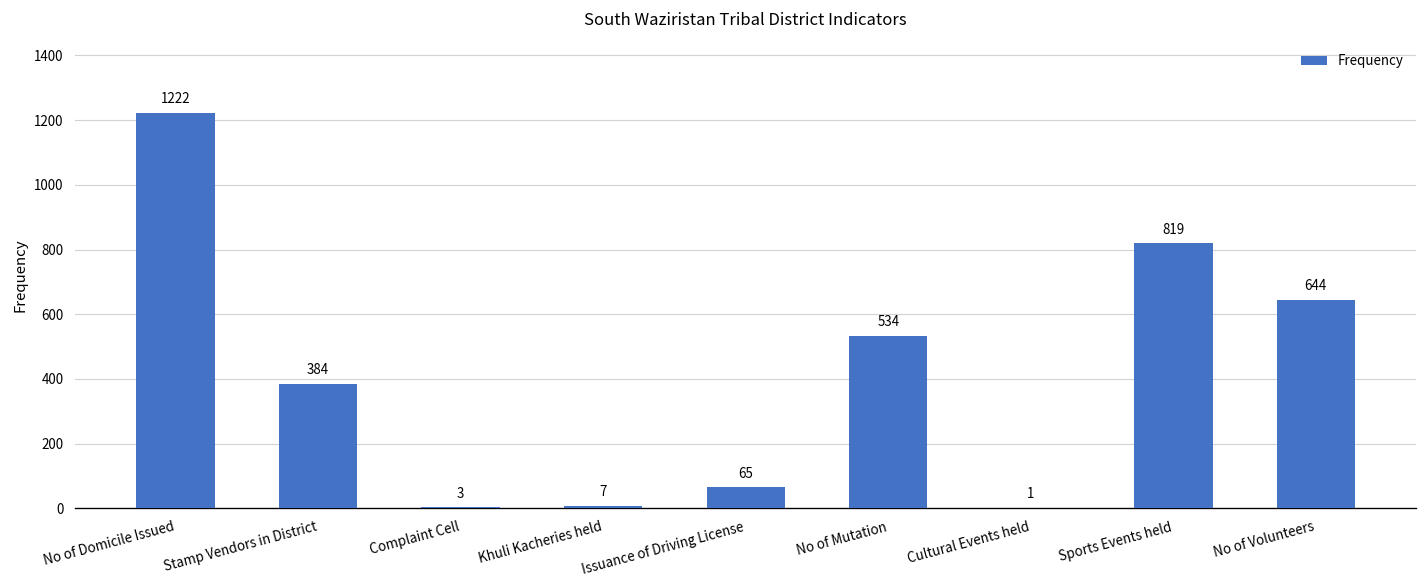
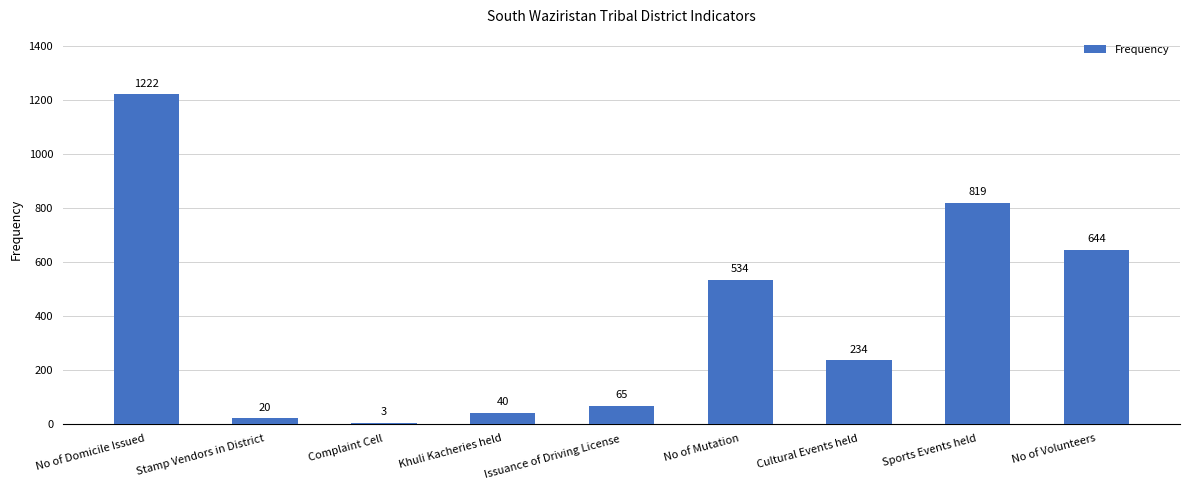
Stamp Vendors in District: 384 -> 20
Khuli Kacheries held: 7 -> 40
Cultural Events held: 1 -> 234
